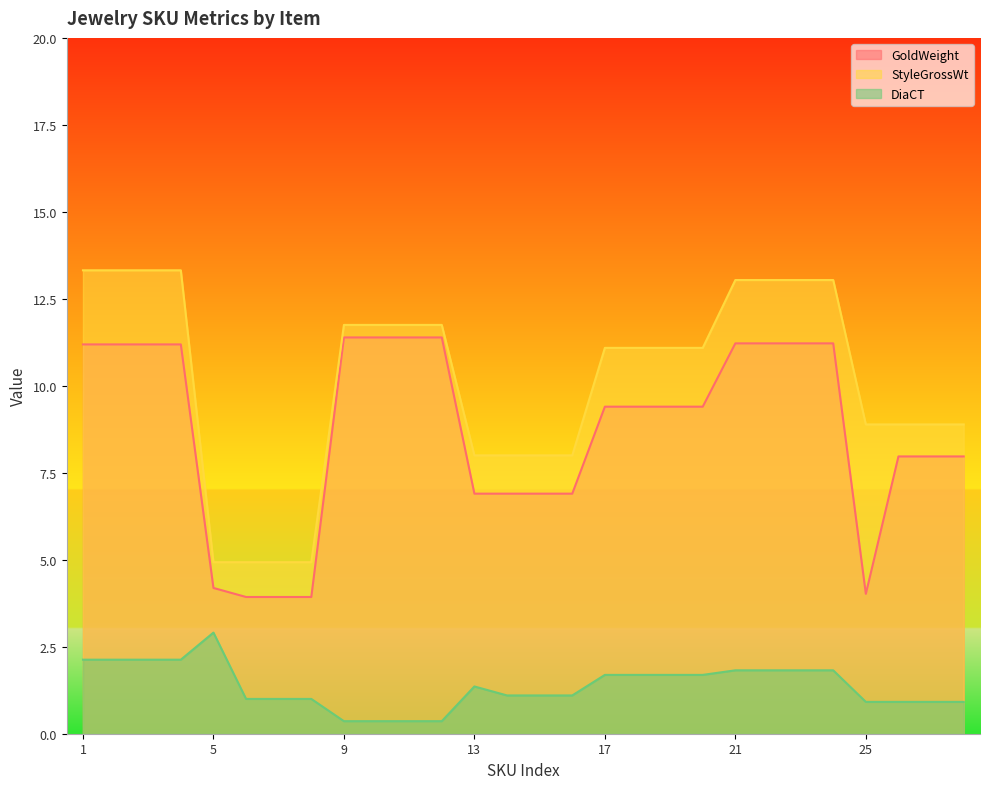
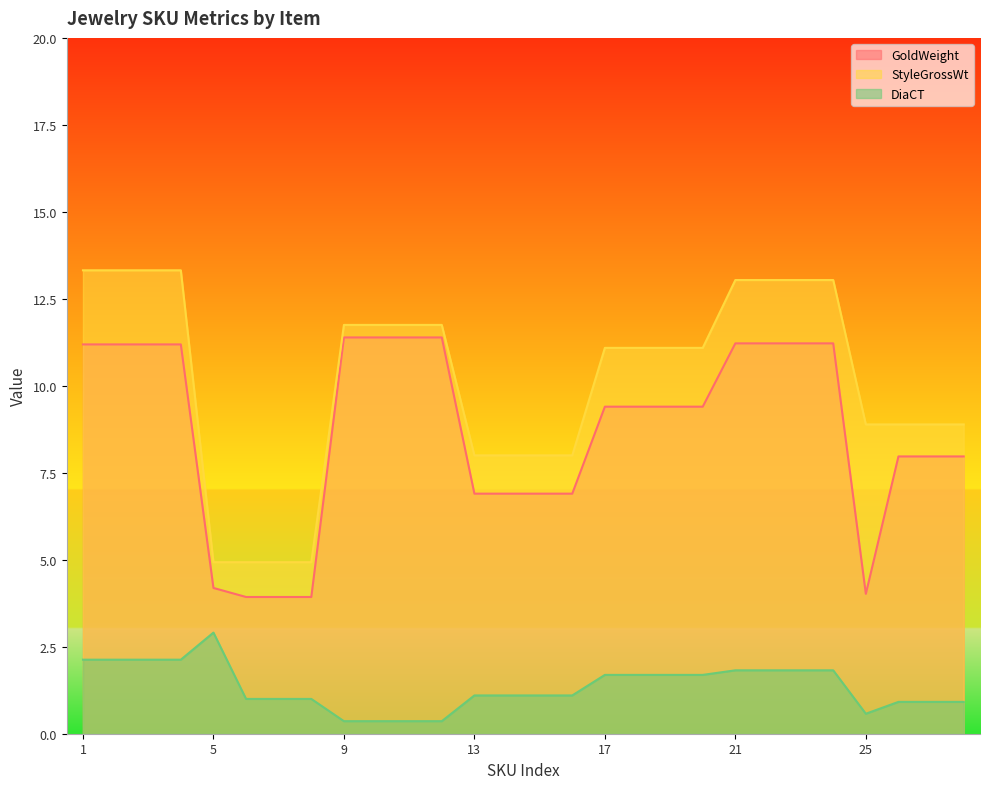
DiaCT, 13: 1.4 -> 1.1
DiaCT, 25: 0.9 -> 0.6
